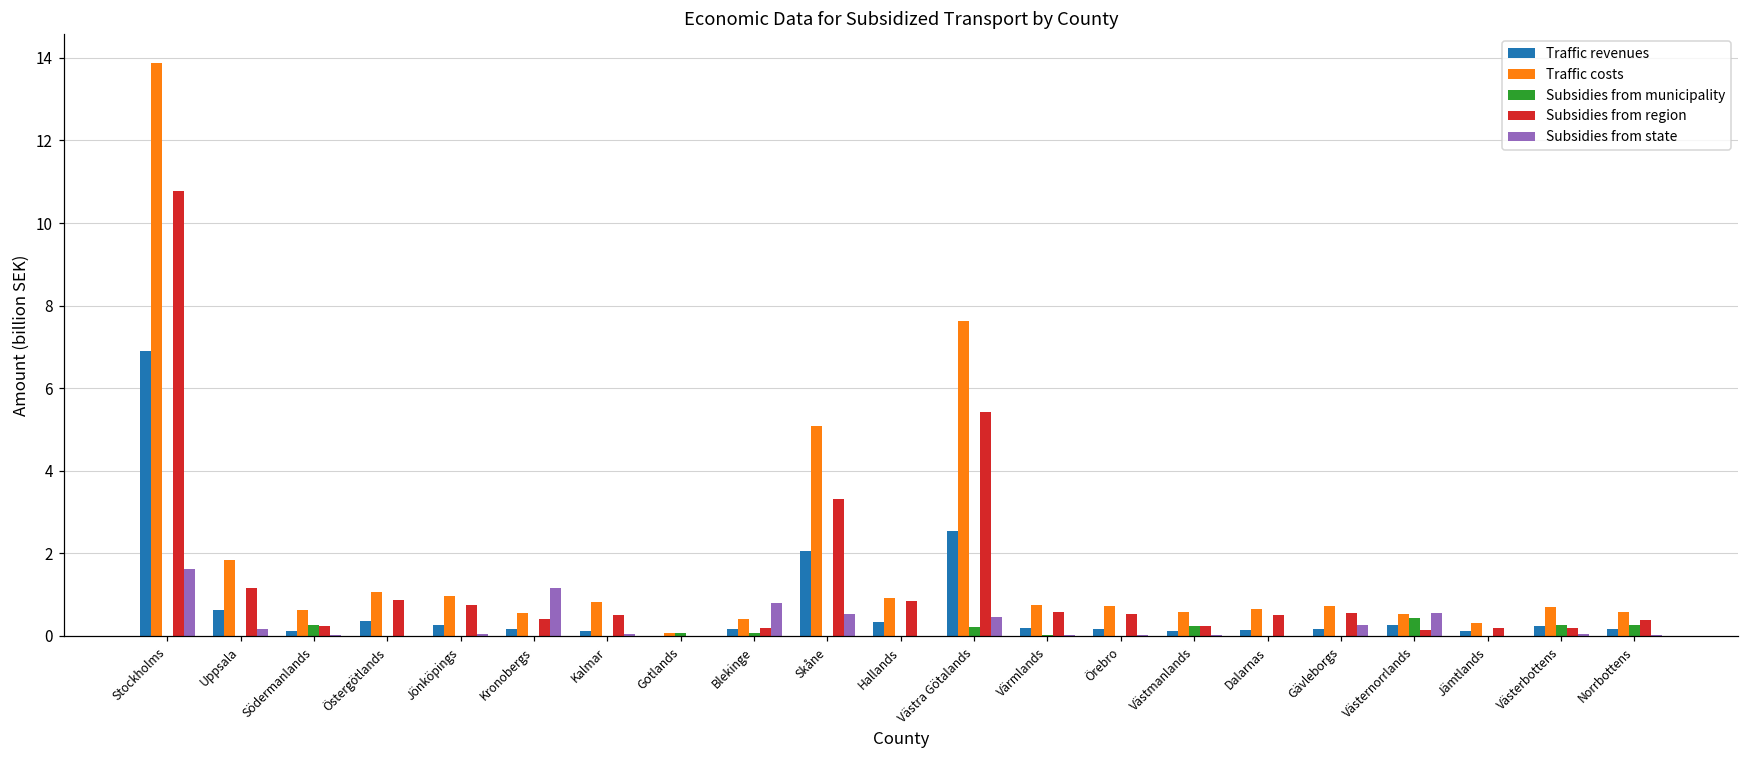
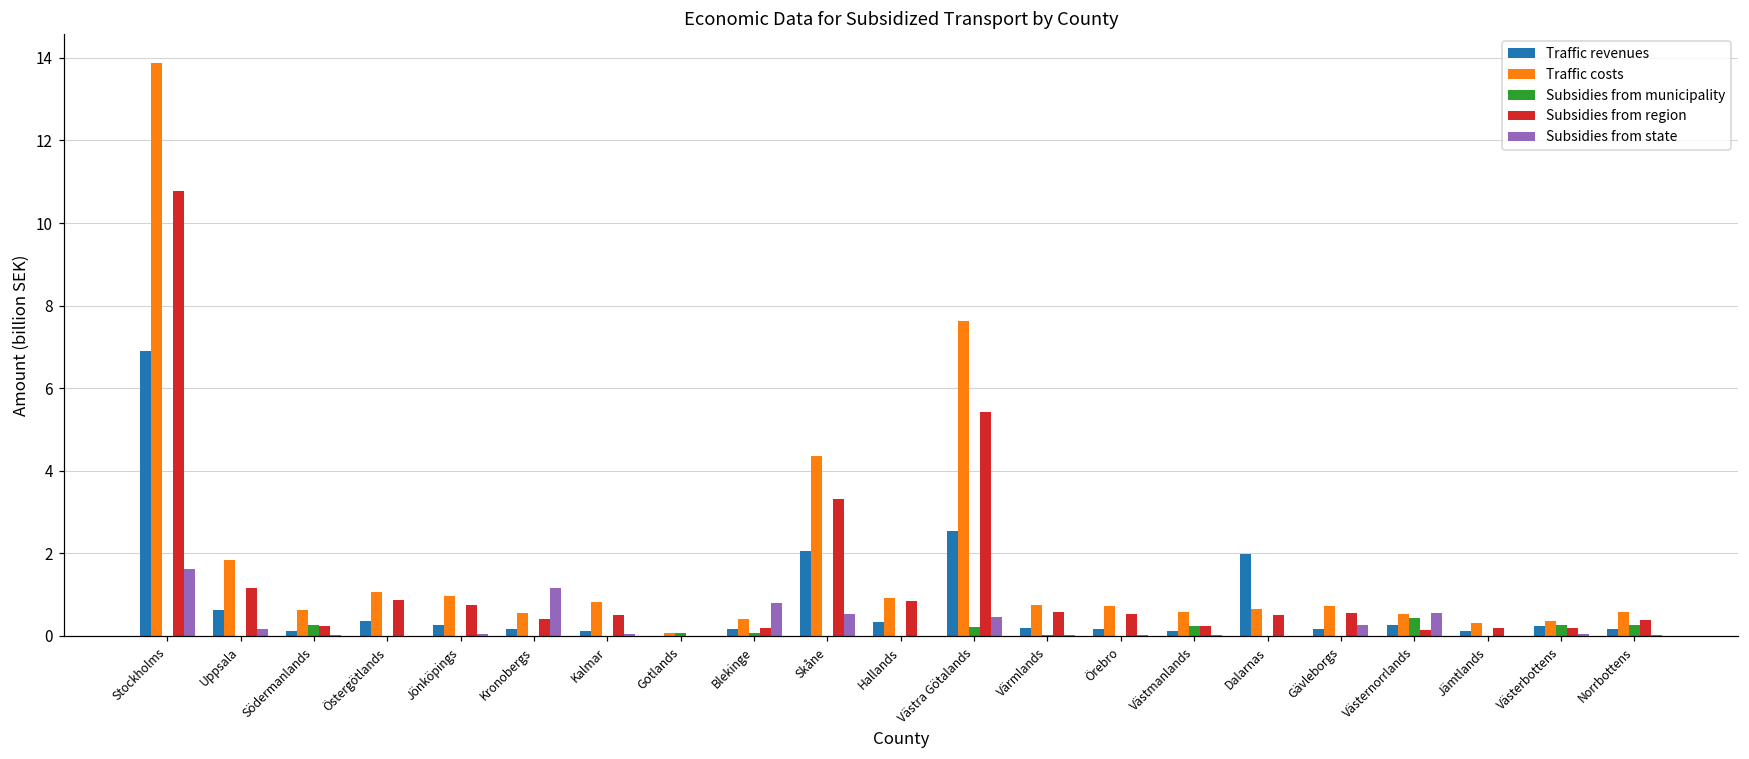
Traffic costs, Skåne: 5.1 -> 4.4
Traffic revenues, Dalarnas: 0.1 -> 2.0
Traffic costs, Västerbottens: 0.7 -> 0.4
